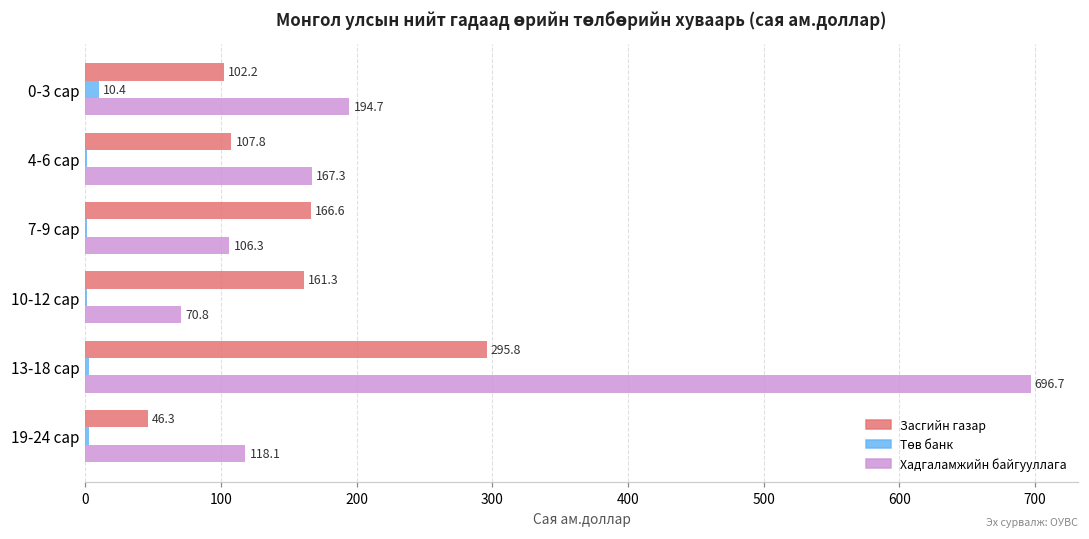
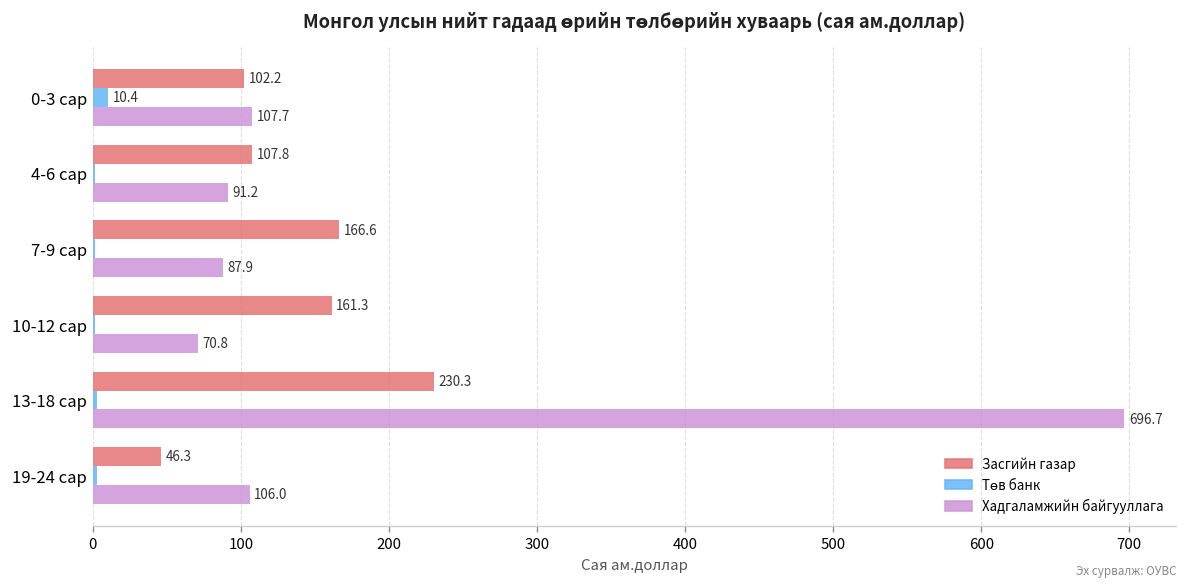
Хадгаламжийн байгууллага, 0-3 сар: 194.7 -> 107.7
Хадгаламжийн байгууллага, 4-6 сар: 167.3 -> 91.2
Хадгаламжийн байгууллага, 7-9 сар: 106.3 -> 87.9
Засгийн газар, 13-18 сар: 295.8 -> 230.3
Хадгаламжийн байгууллага, 19-24 сар: 118.1 -> 106.0
